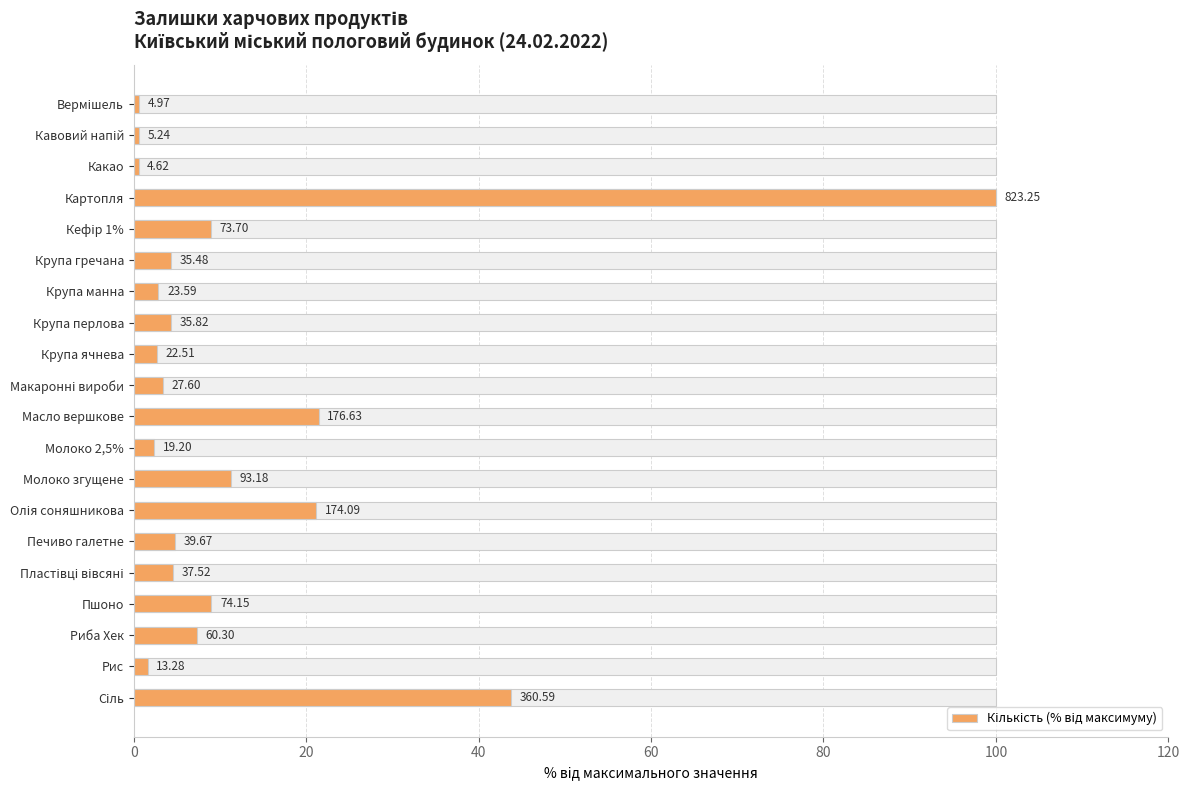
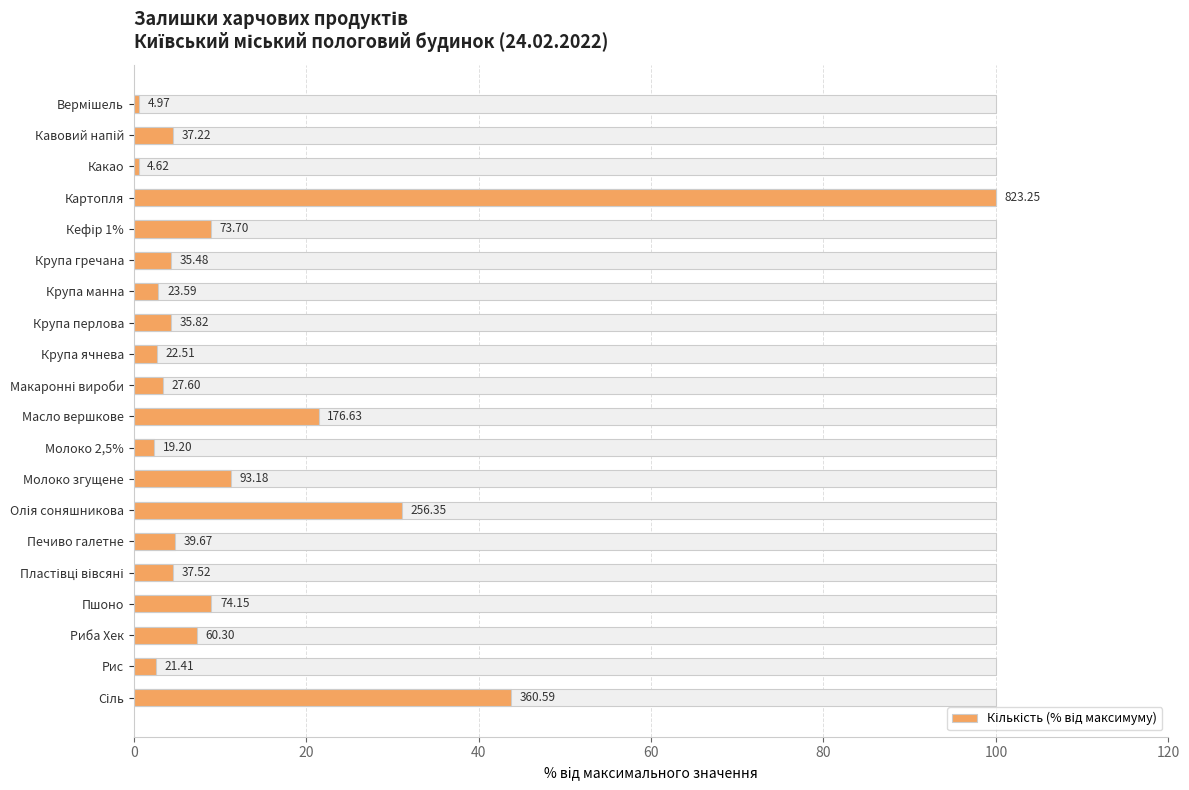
Кількість (% від максимуму), Кавовий напій: 5.24 -> 37.22
Кількість (% від максимуму), Олія соняшникова: 174.09 -> 256.35
Кількість (% від максимуму), Рис: 13.28 -> 21.41
